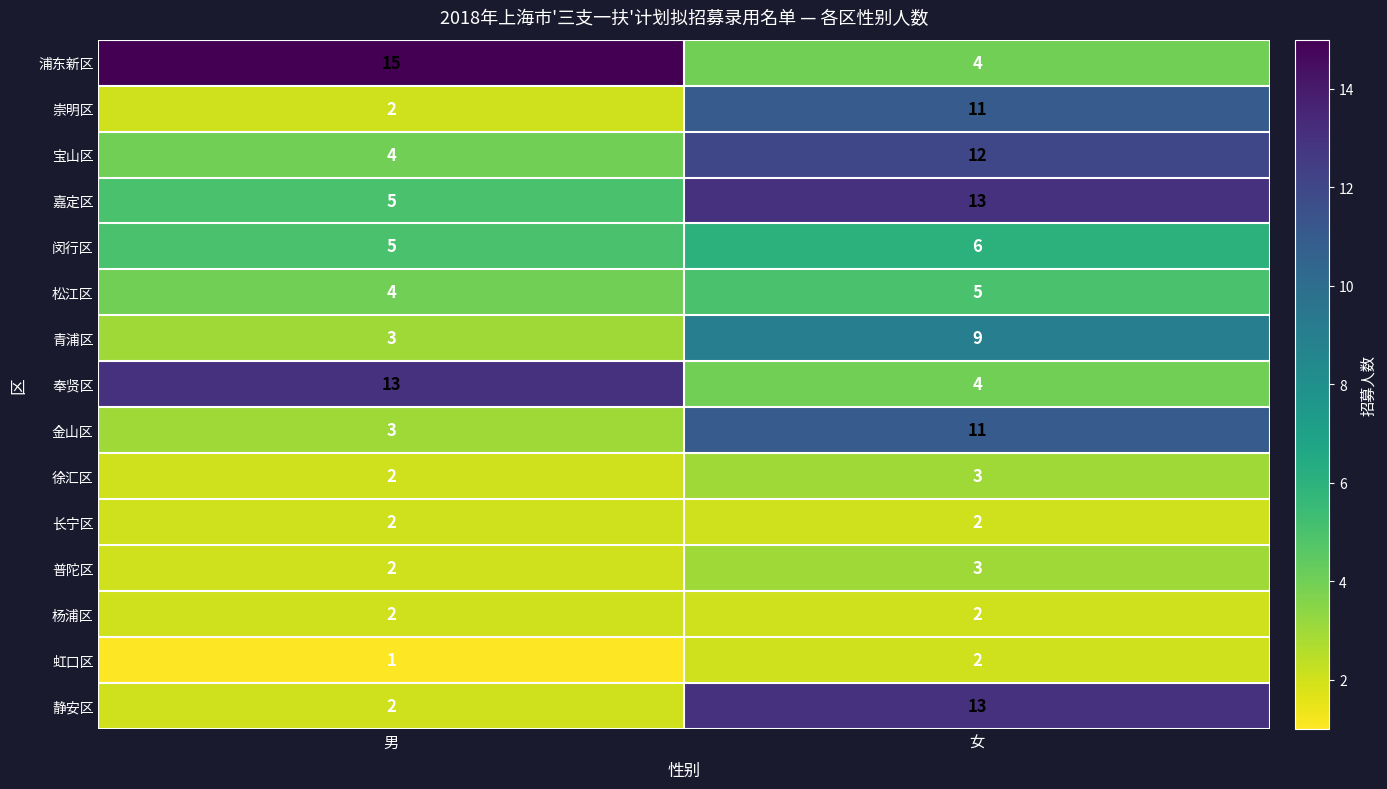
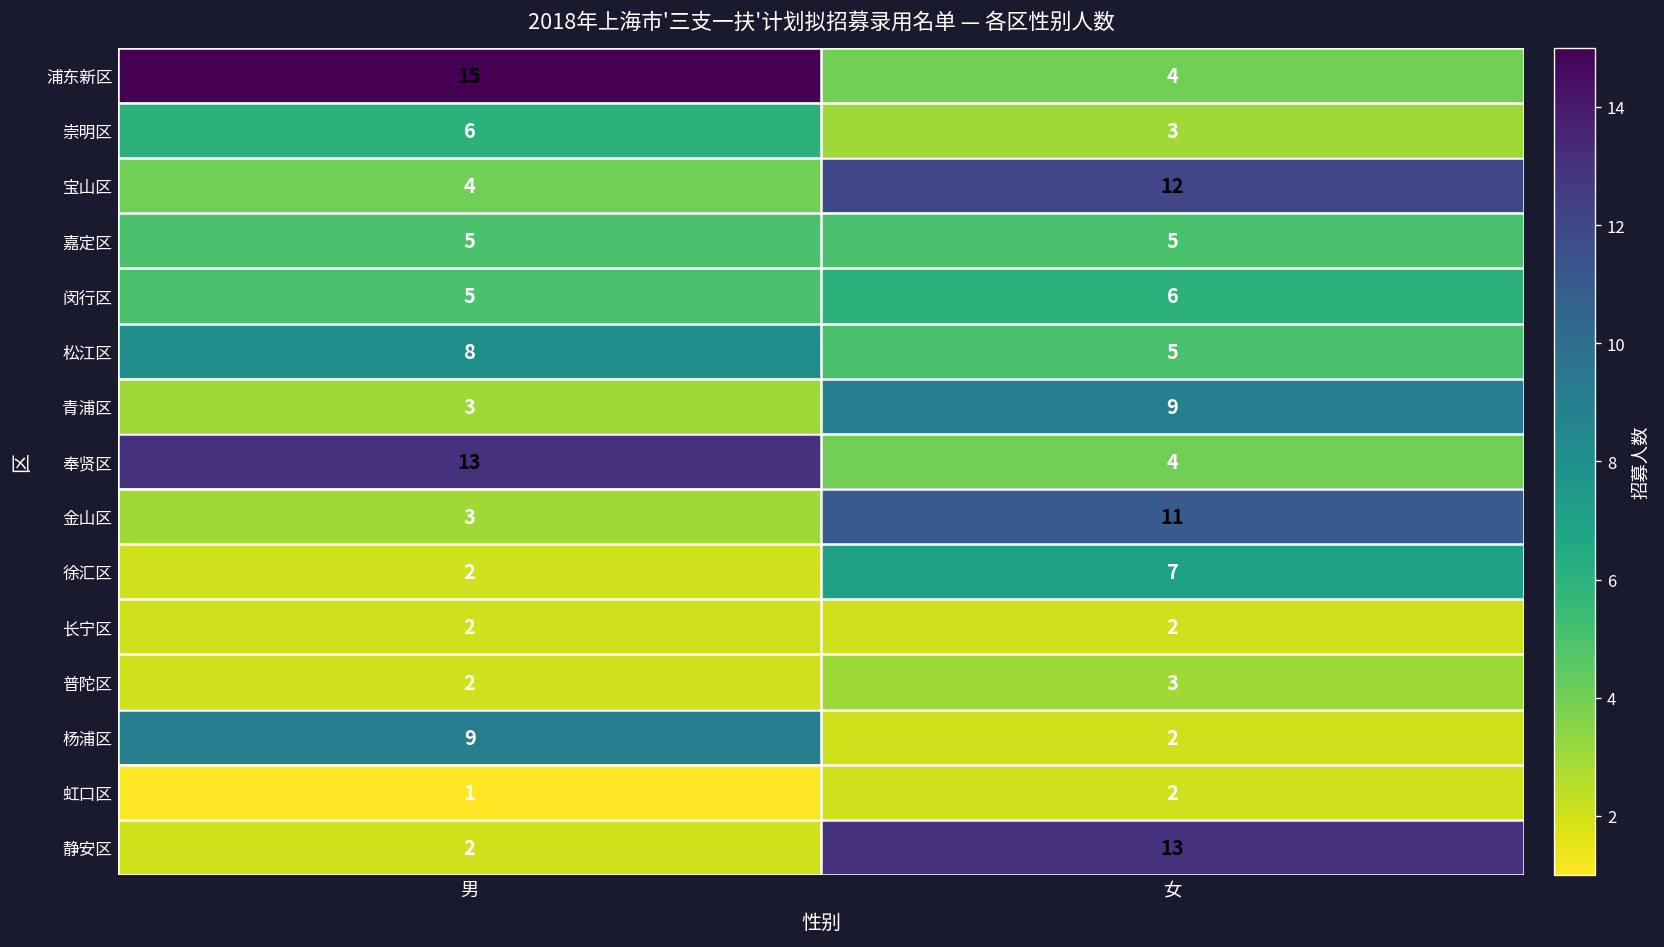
崇明区, 男: 2 -> 6
崇明区, 女: 11 -> 3
嘉定区, 女: 13 -> 5
松江区, 男: 4 -> 8
徐汇区, 女: 3 -> 7
杨浦区, 男: 2 -> 9
